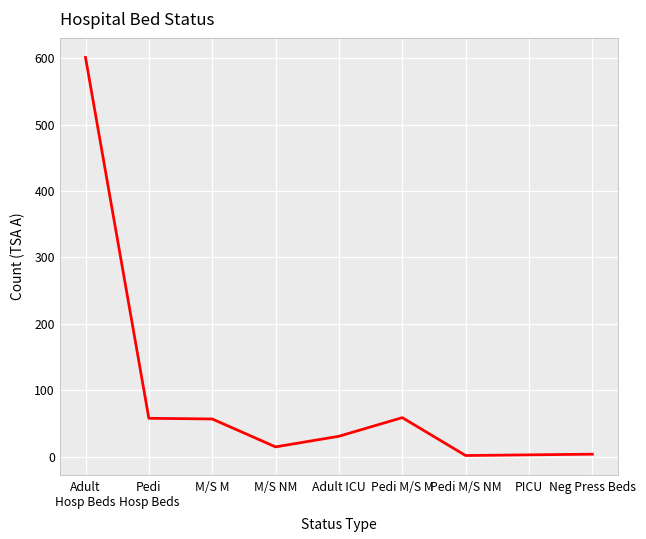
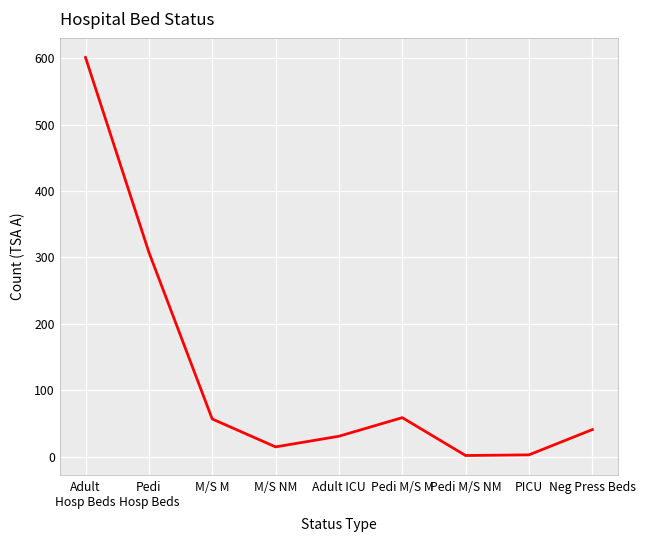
Pedi Hosp Beds: 60 -> 310
Neg Press Beds: 0 -> 40
